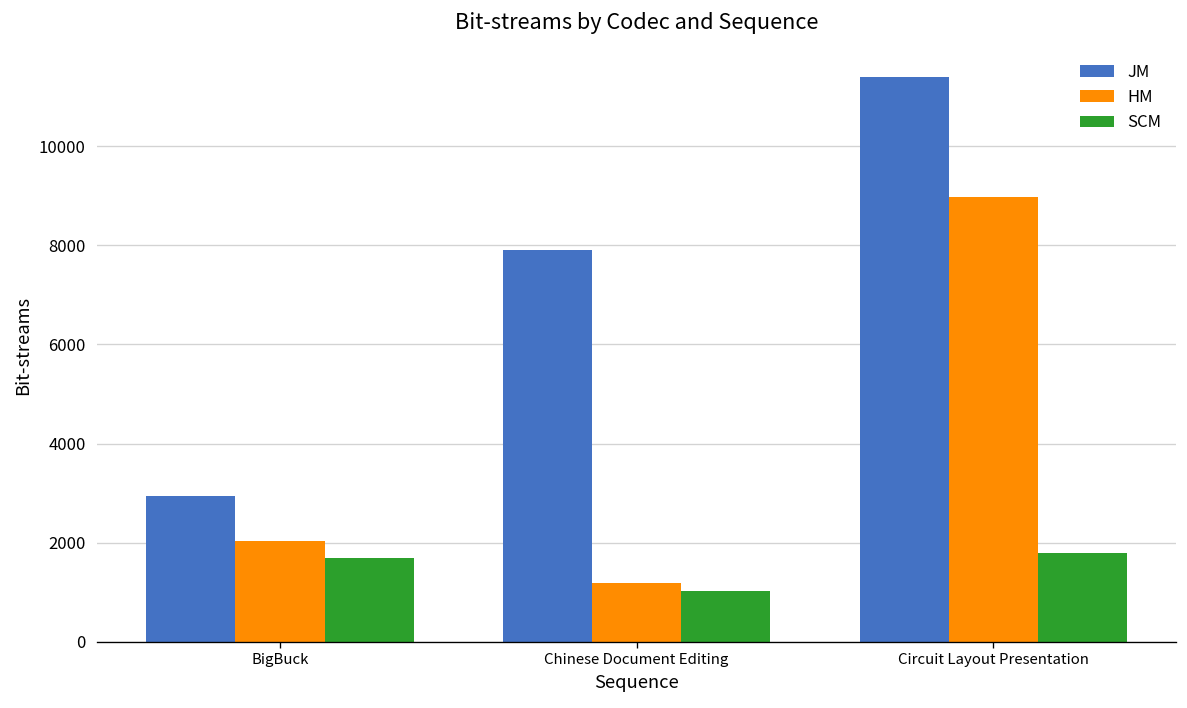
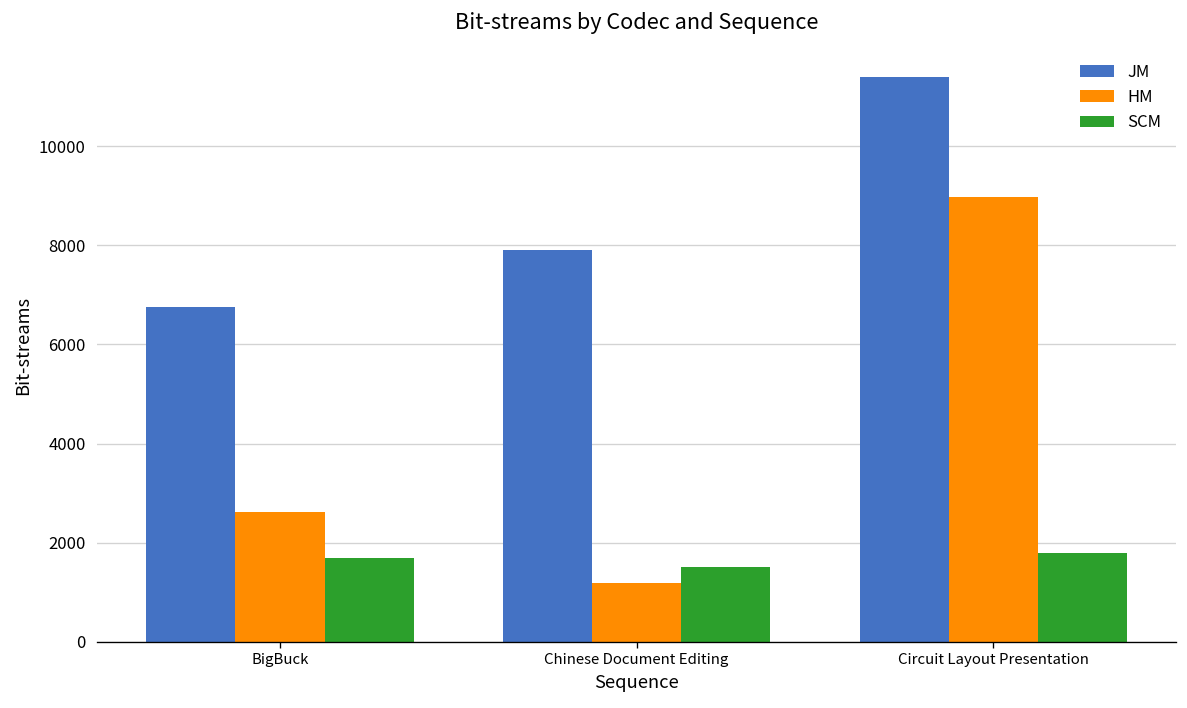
JM, BigBuck: 2900 -> 6800
HM, BigBuck: 2000 -> 2600
SCM, Chinese Document Editing: 1000 -> 1500
